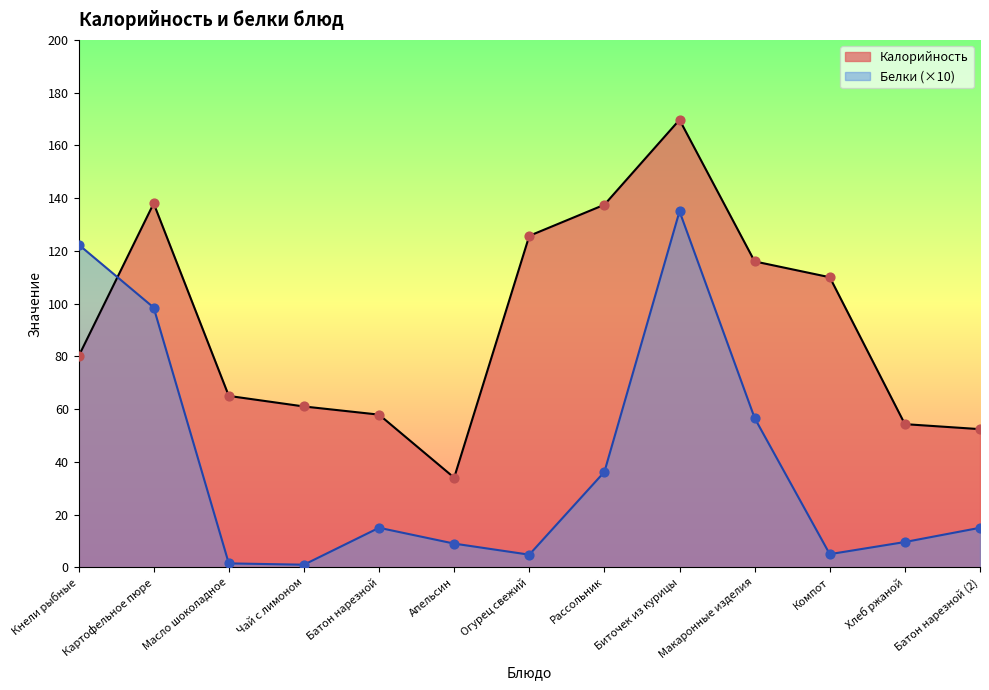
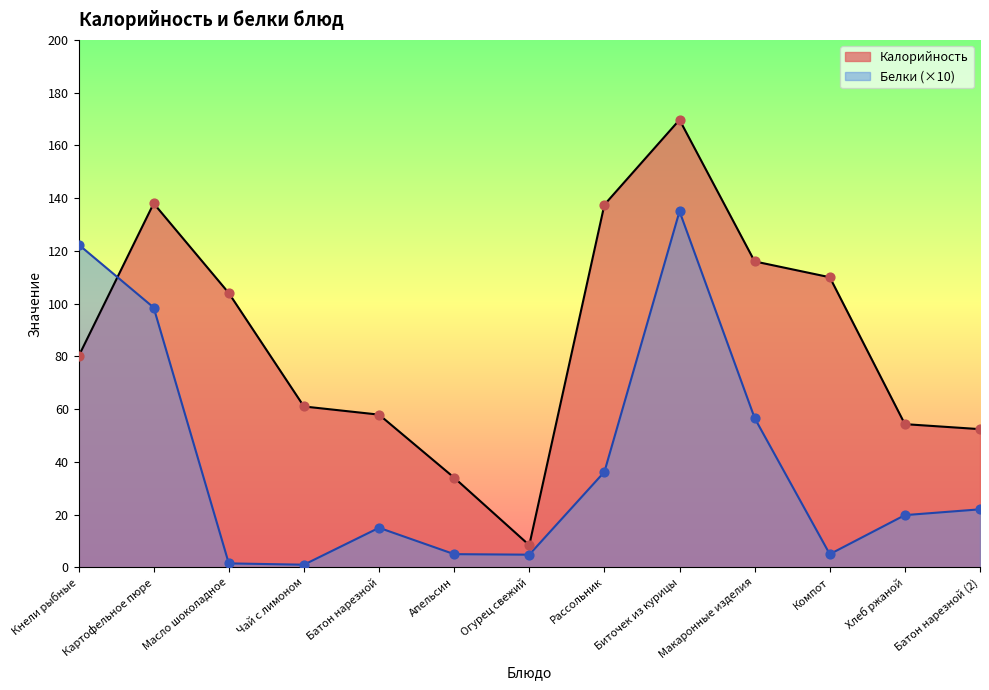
Калорийность, Масло шоколадное: 65 -> 104
Белки (×10), Апельсин: 9 -> 5
Калорийность, Огурец свежий: 126 -> 8
Белки (×10), Хлеб ржаной: 10 -> 20
Белки (×10), Батон нарезной (2): 15 -> 22
